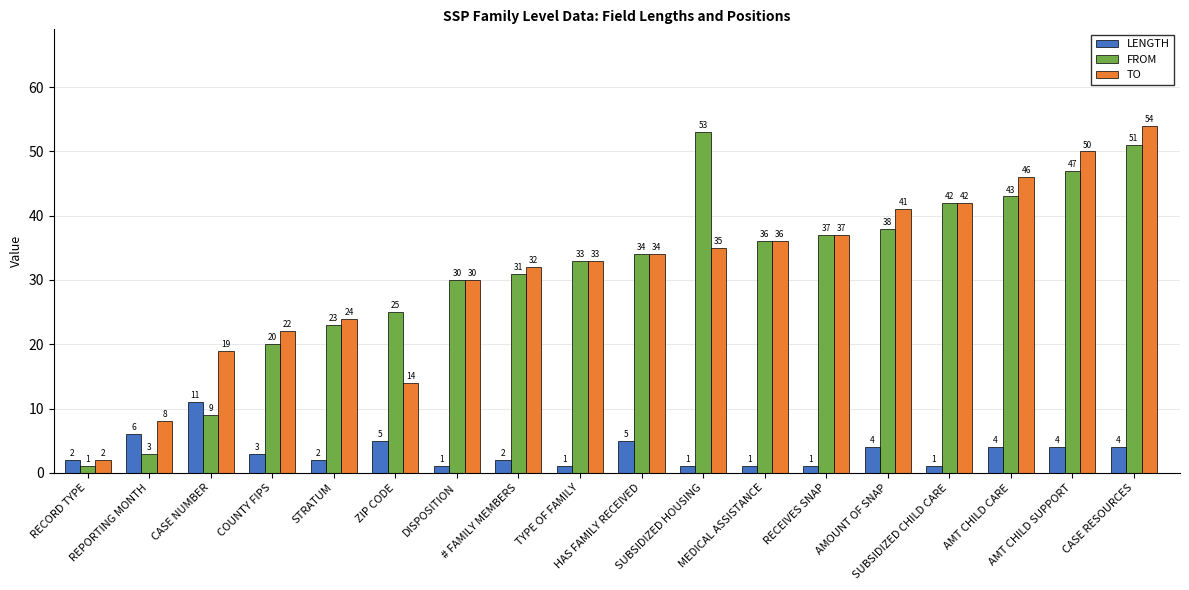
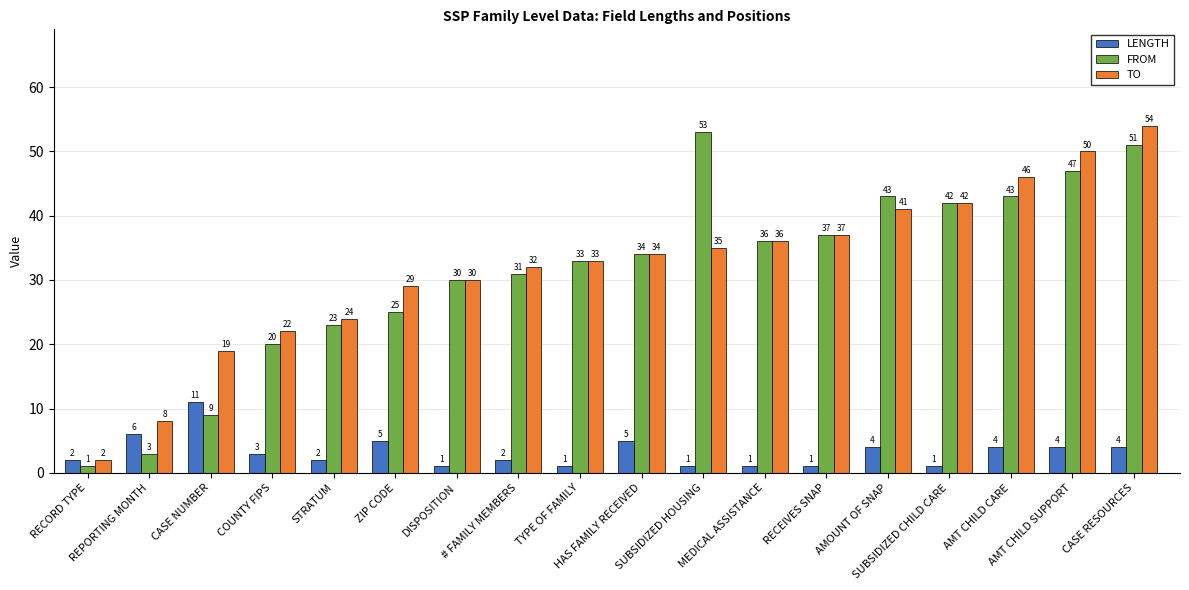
TO, ZIP CODE: 14 -> 29
FROM, AMOUNT OF SNAP: 38 -> 43
